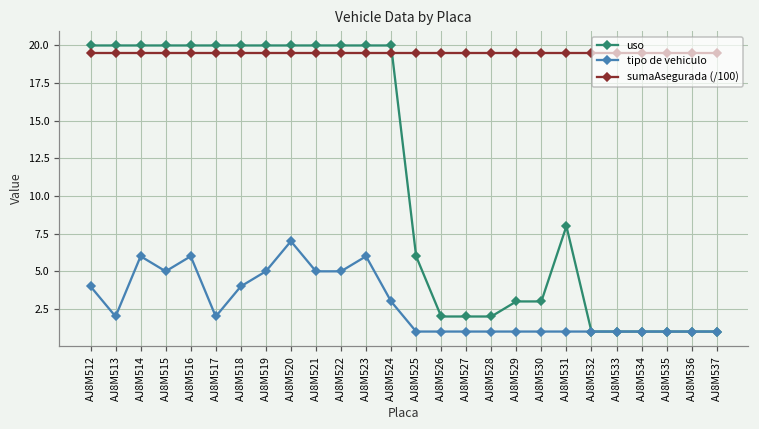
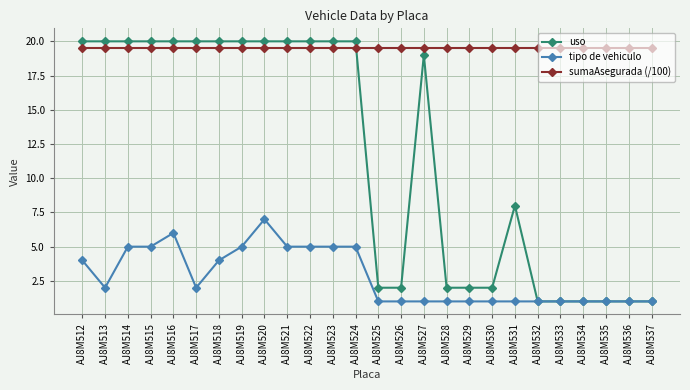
tipo de vehiculo, AJ8M514: 6 -> 5
tipo de vehiculo, AJ8M523: 6 -> 5
tipo de vehiculo, AJ8M524: 3 -> 5
uso, AJ8M525: 6 -> 2
uso, AJ8M527: 2 -> 19
uso, AJ8M529: 3 -> 2
uso, AJ8M530: 3 -> 2
